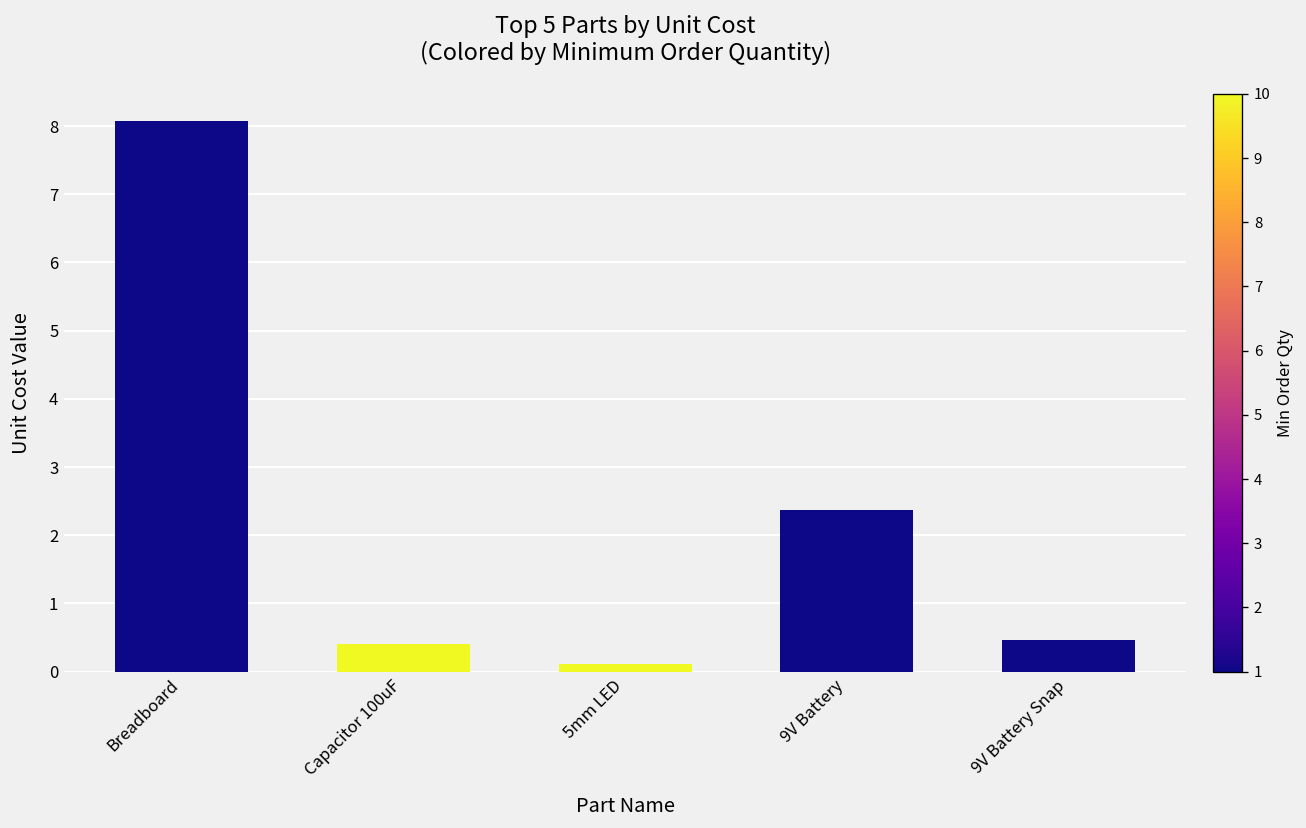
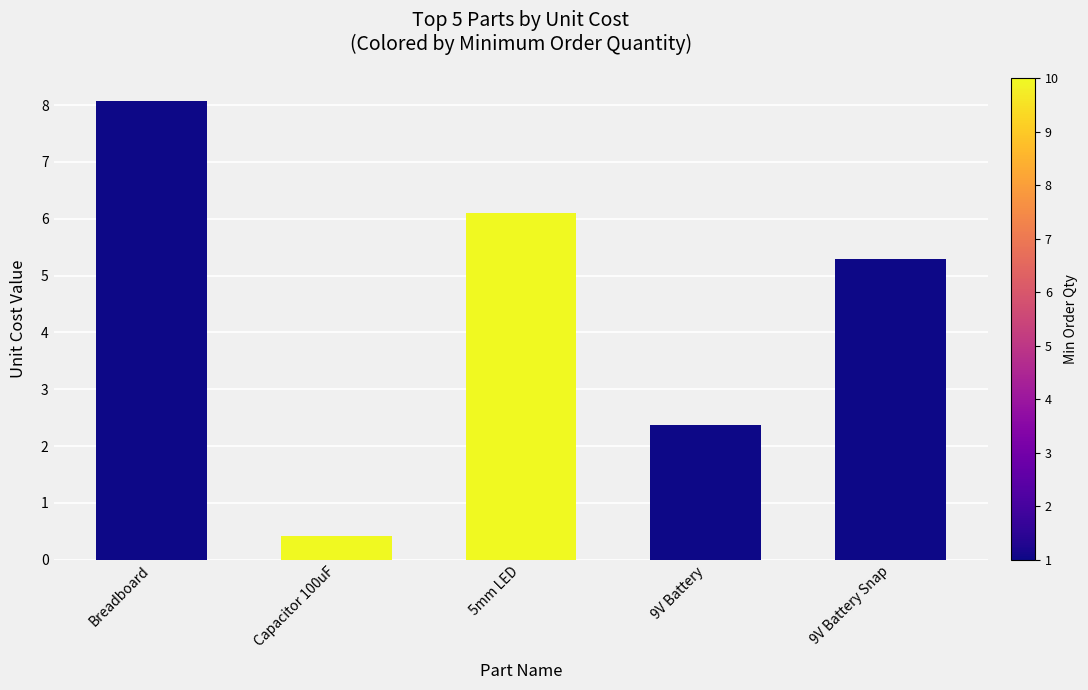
5mm LED: 0.1 -> 6.1
9V Battery Snap: 0.5 -> 5.3
